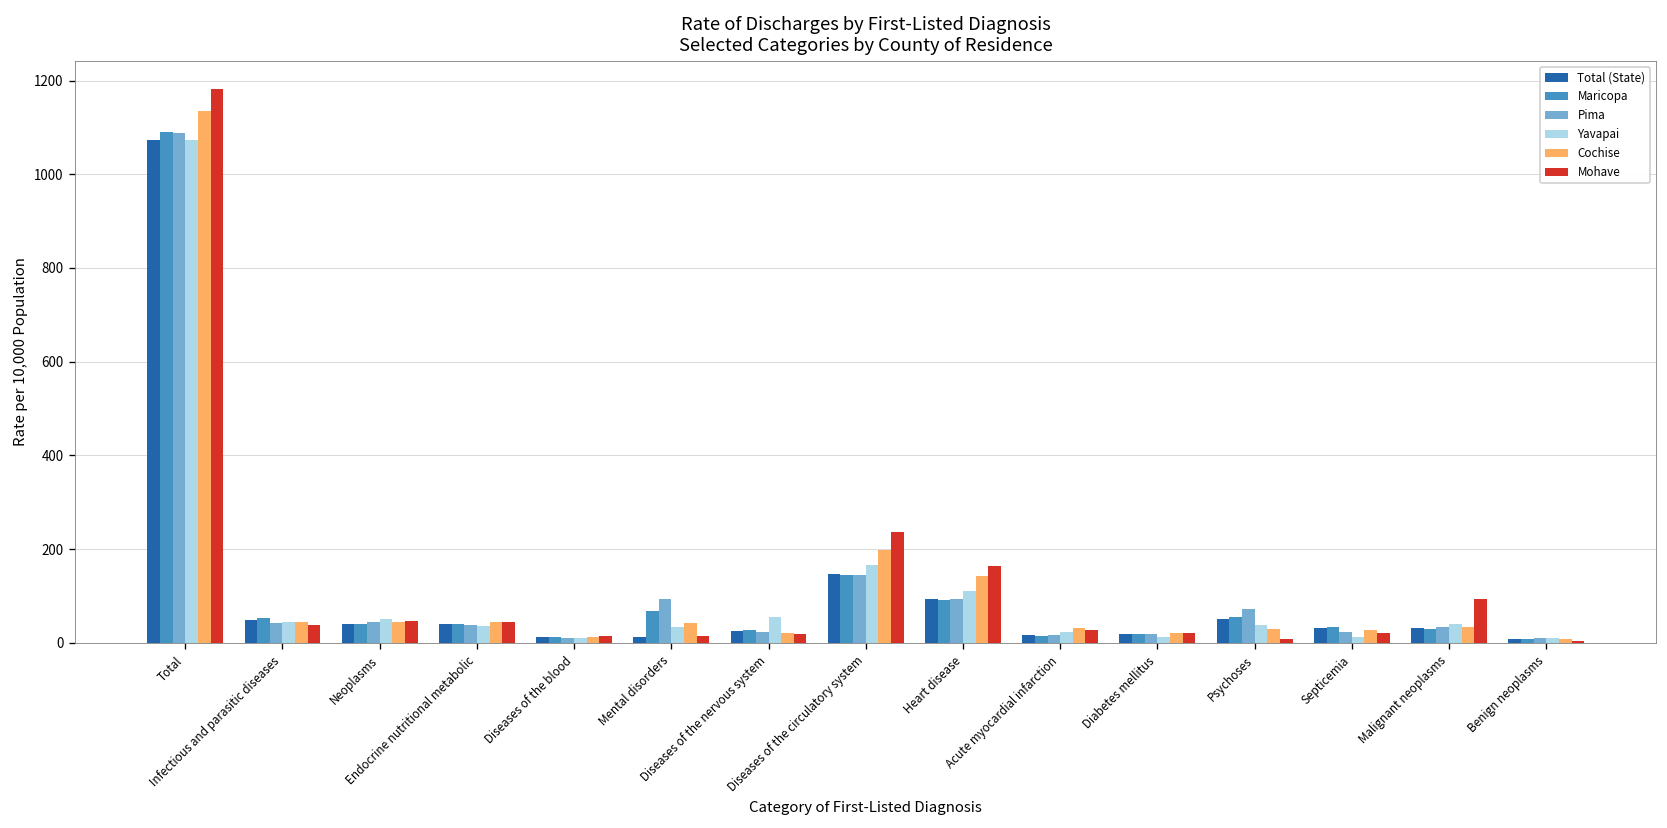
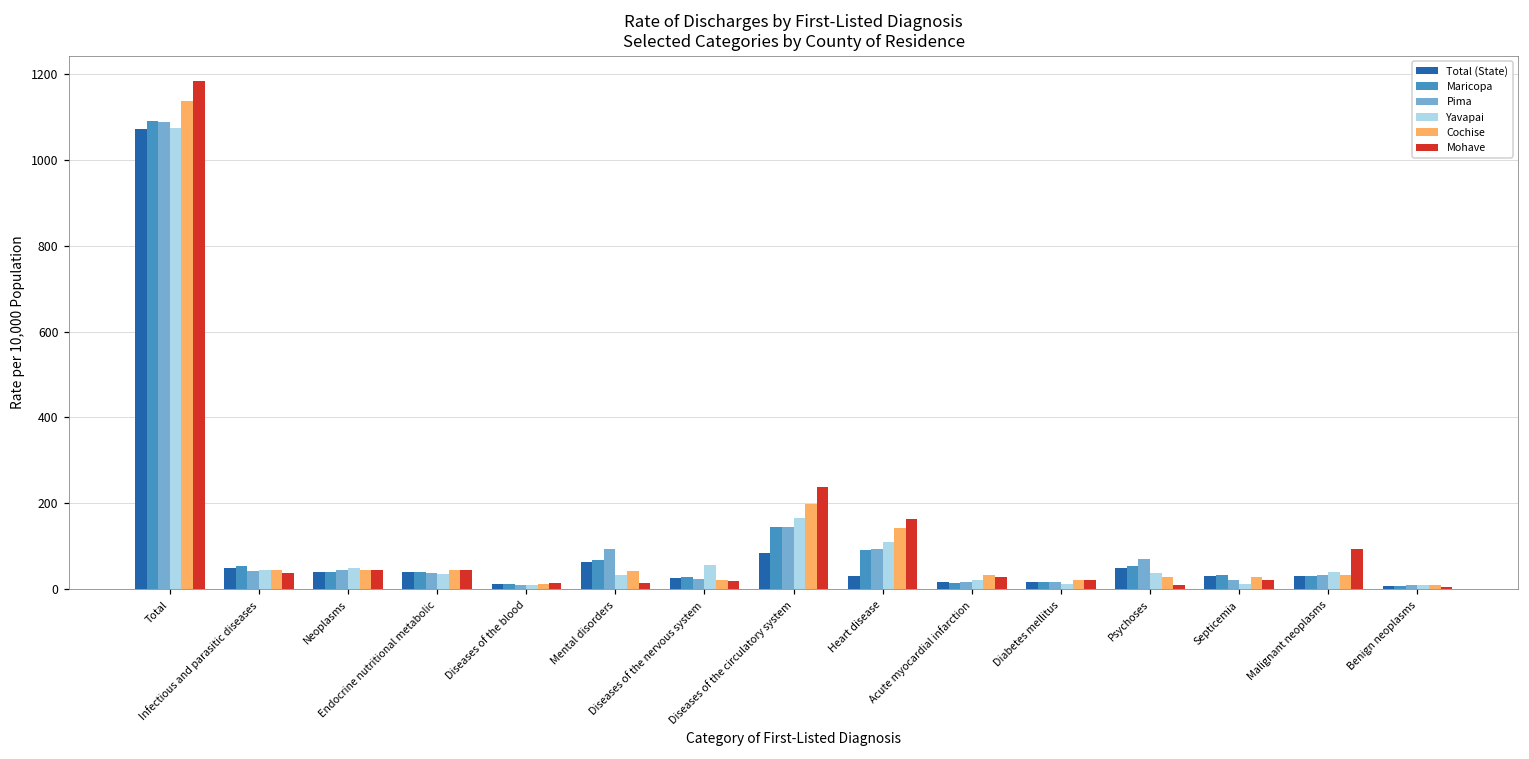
Total (State), Mental disorders: 10 -> 60
Total (State), Diseases of the circulatory system: 150 -> 80
Total (State), Heart disease: 90 -> 30
